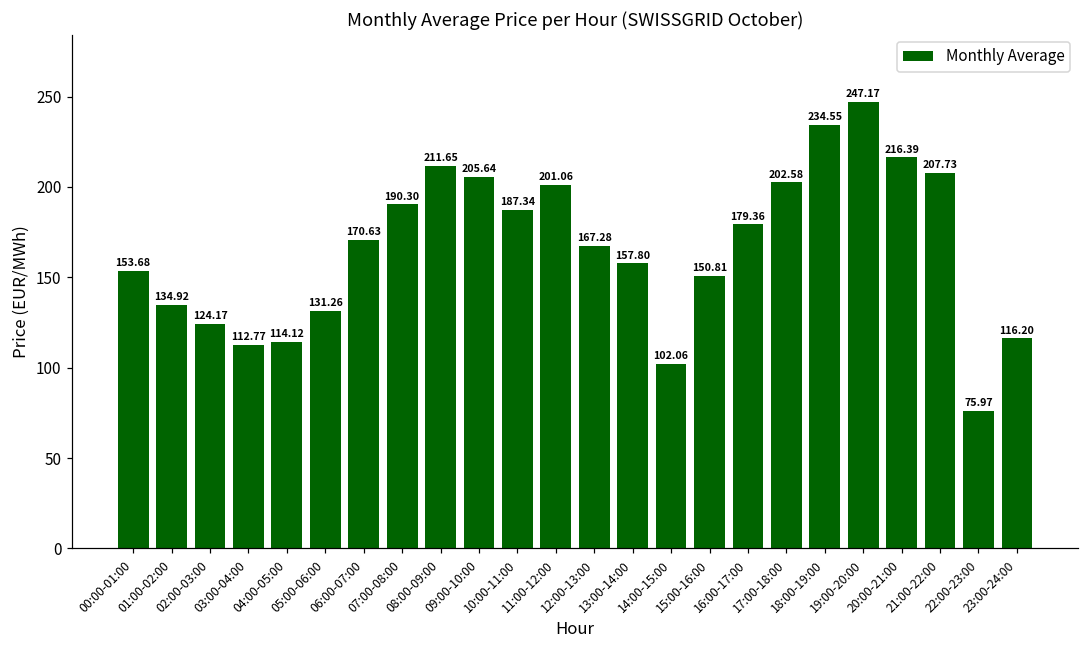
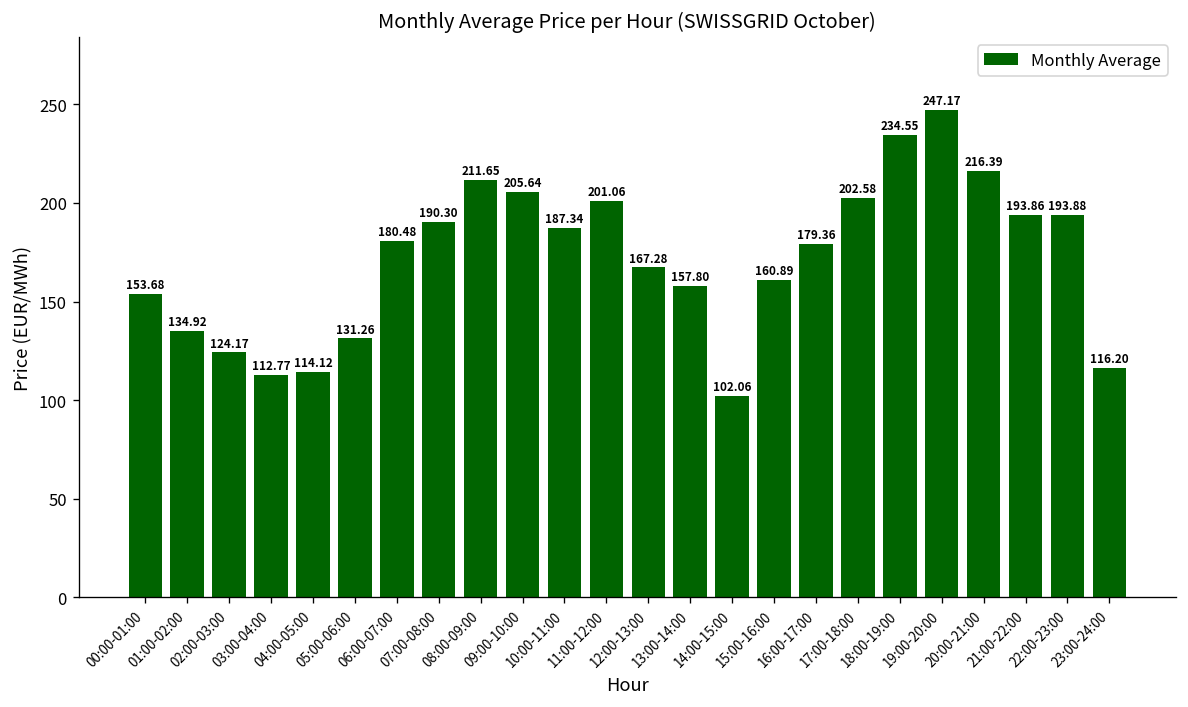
06:00-07:00: 170.63 -> 180.48
15:00-16:00: 150.81 -> 160.89
21:00-22:00: 207.73 -> 193.86
22:00-23:00: 75.97 -> 193.88
